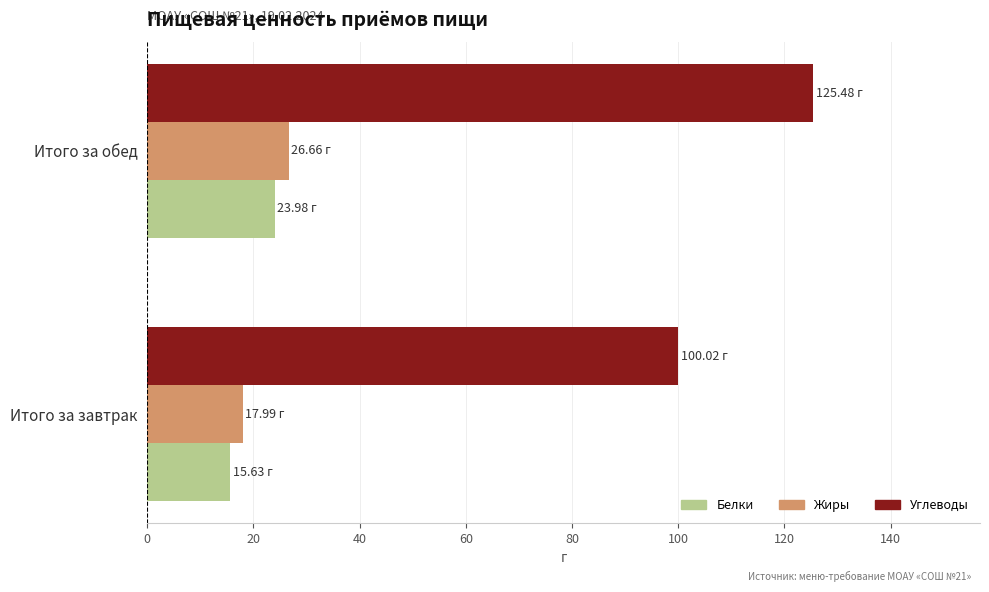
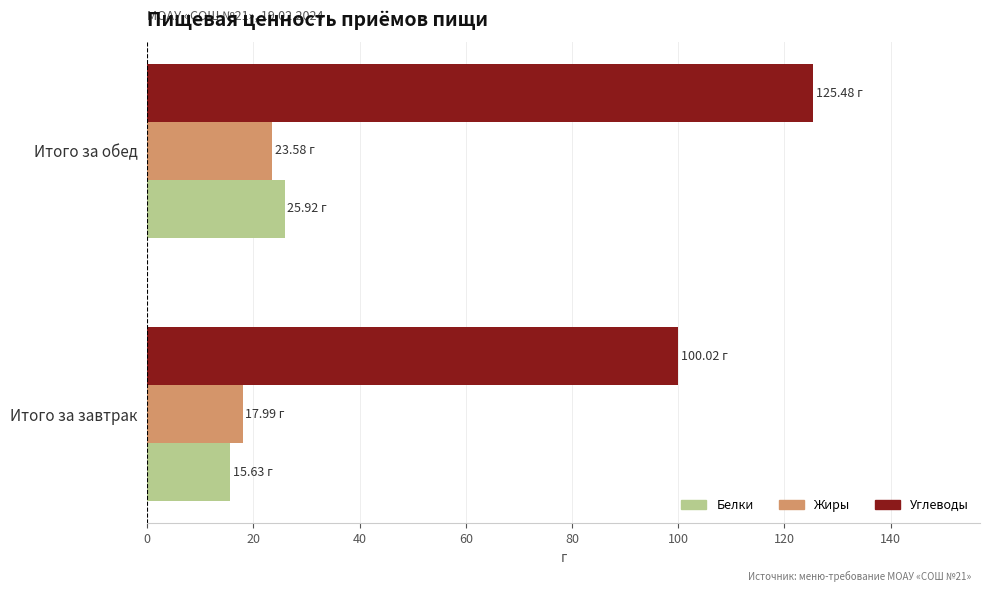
Жиры, Итого за обед: 26.66 -> 23.58
Белки, Итого за обед: 23.98 -> 25.92
